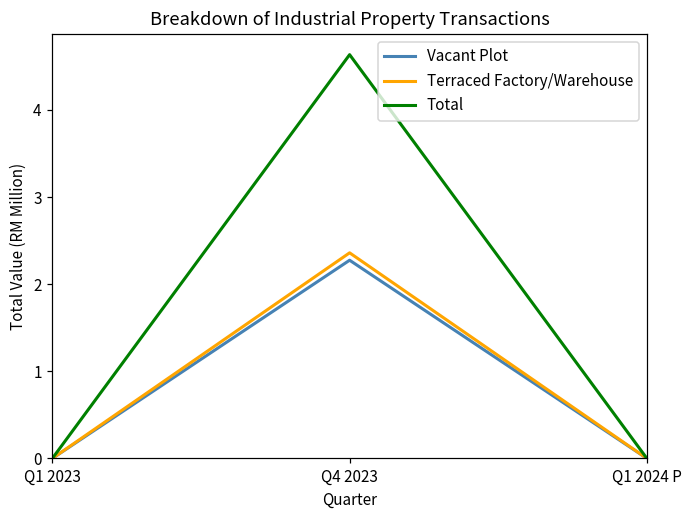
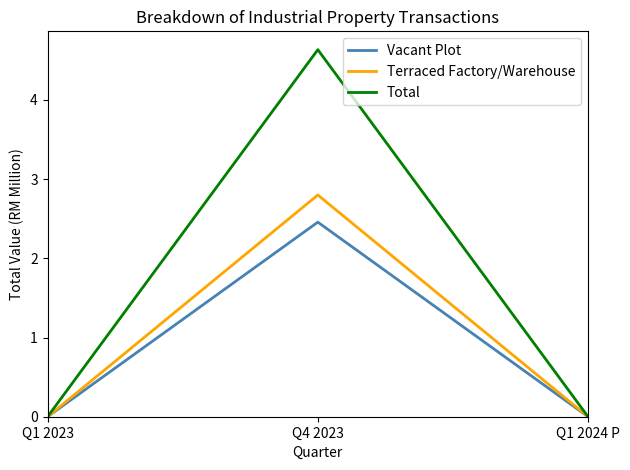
Vacant Plot, Q4 2023: 2.3 -> 2.5
Terraced Factory/Warehouse, Q4 2023: 2.4 -> 2.8
